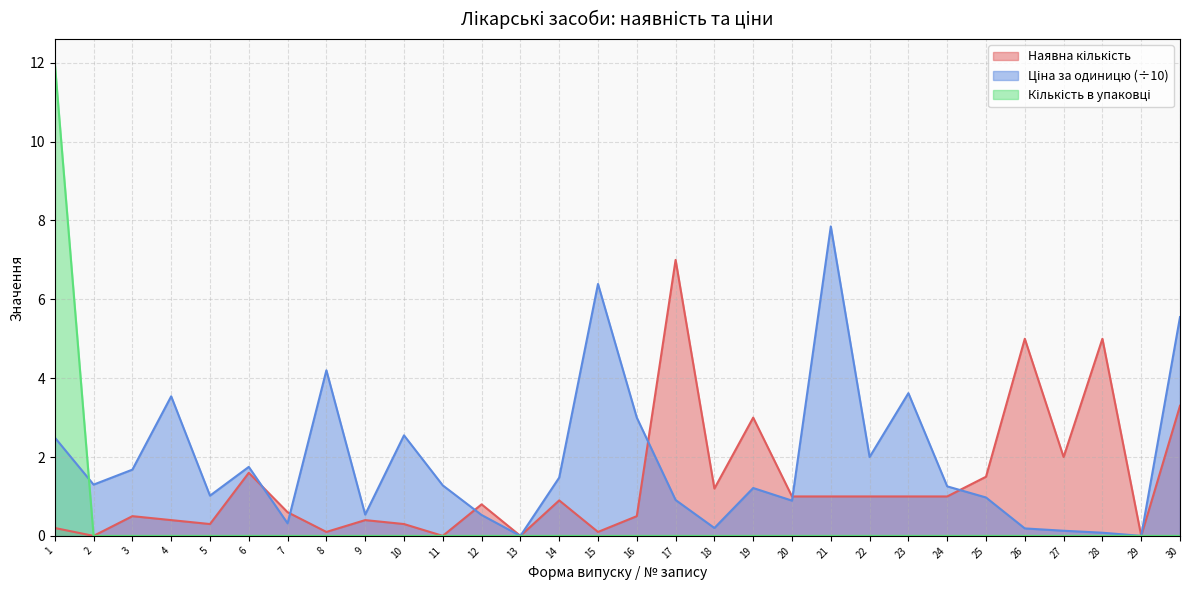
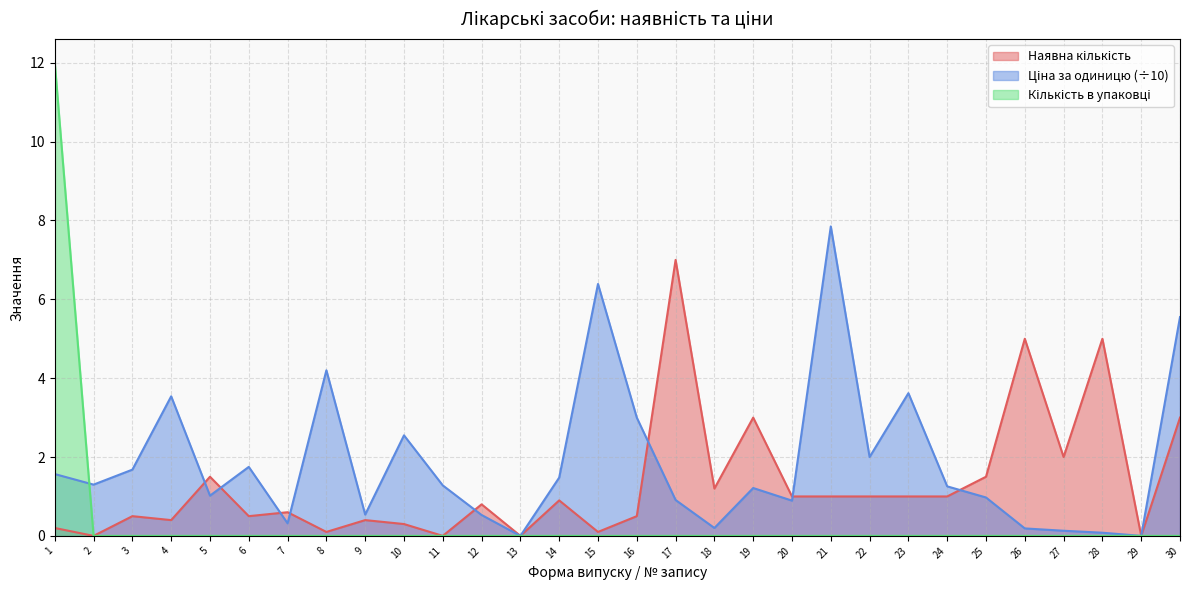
Ціна за одиницю (÷10), 1: 2.5 -> 1.6
Наявна кількість, 5: 0.3 -> 1.5
Наявна кількість, 6: 1.6 -> 0.5
Наявна кількість, 30: 3.3 -> 3.0
